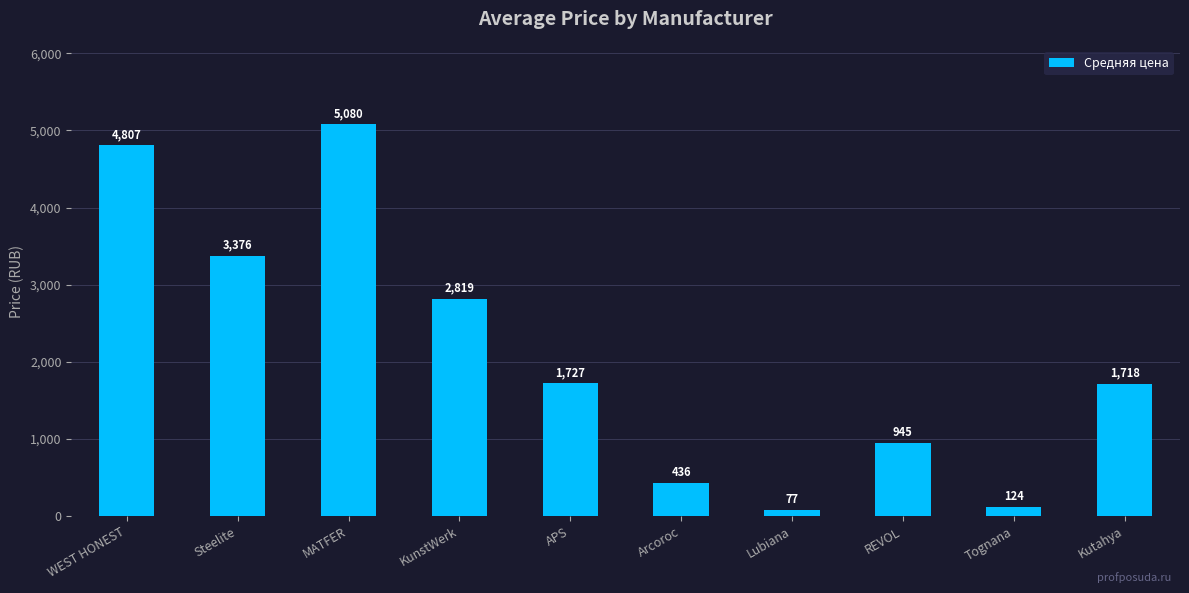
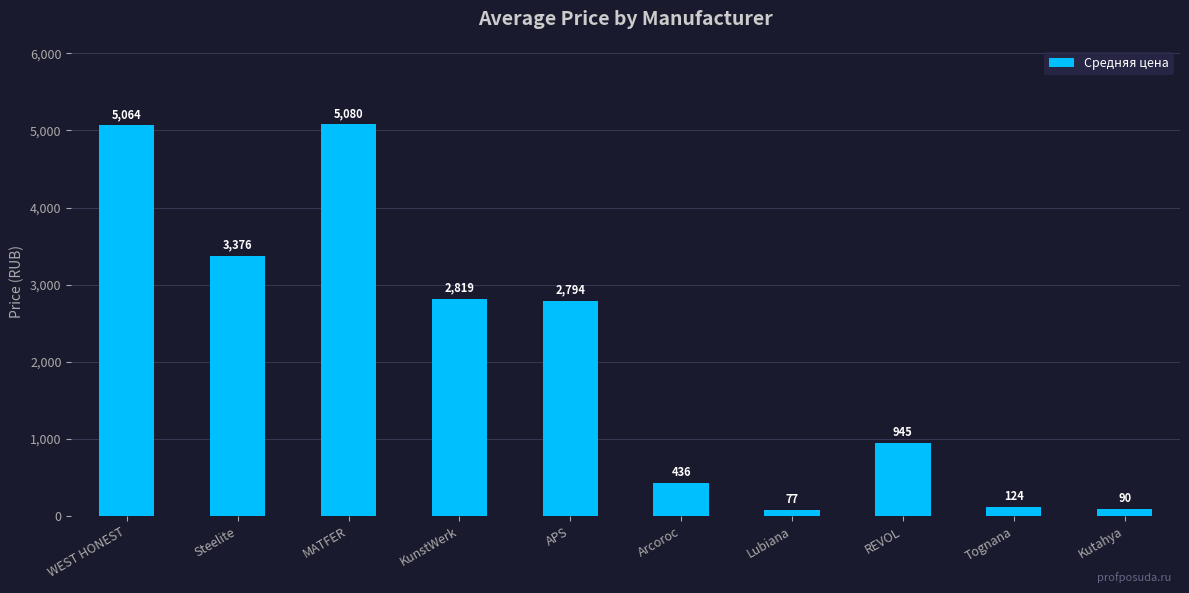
WEST HONEST: 4,807 -> 5,064
APS: 1,727 -> 2,794
Kutahya: 1,718 -> 90
